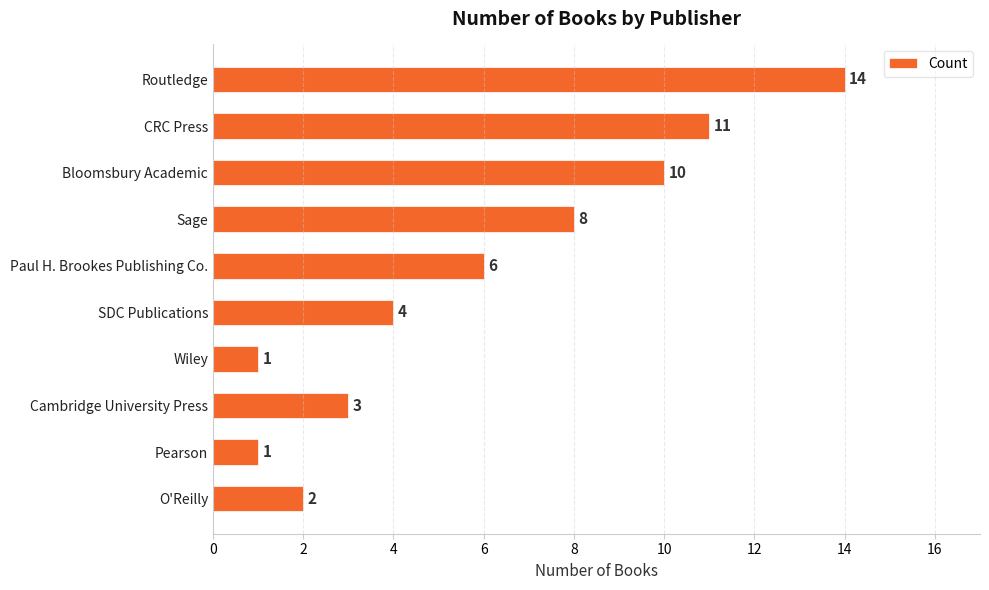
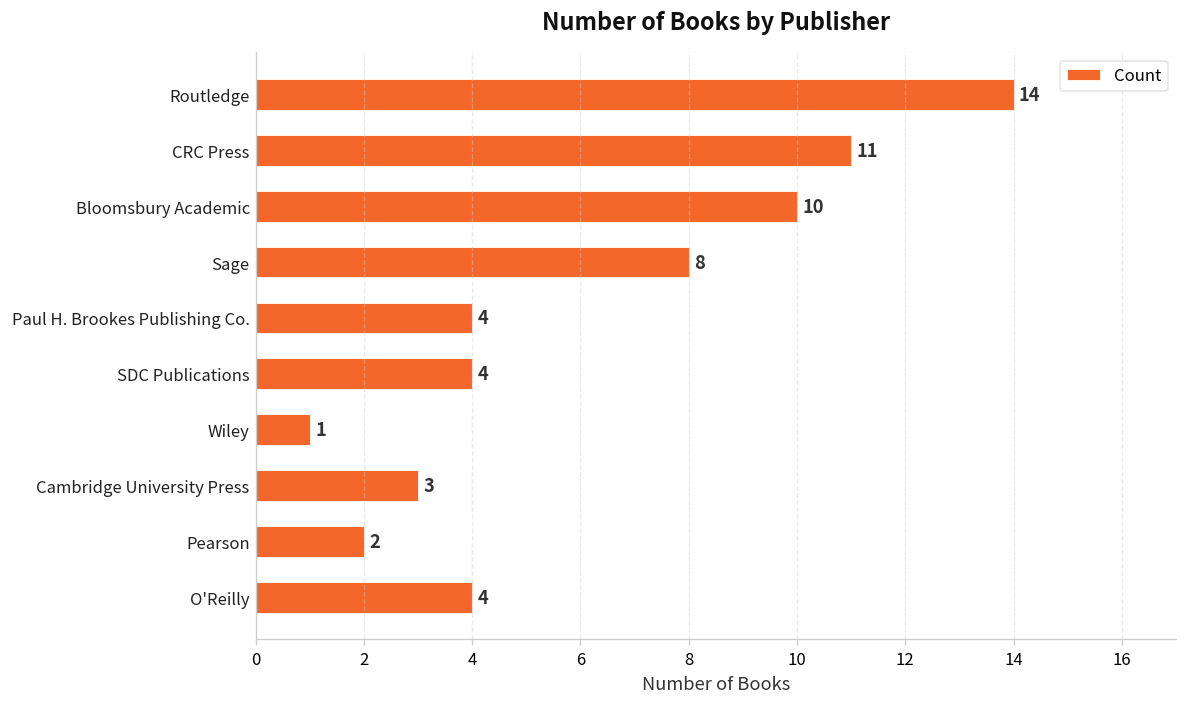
Paul H. Brookes Publishing Co.: 6 -> 4
Pearson: 1 -> 2
O'Reilly: 2 -> 4
